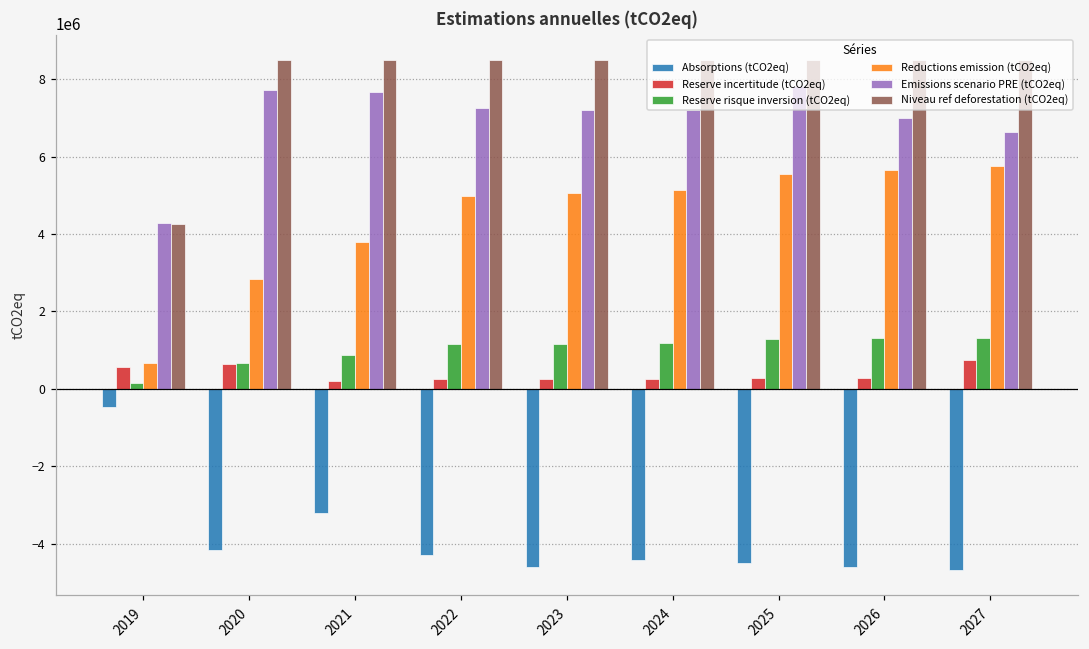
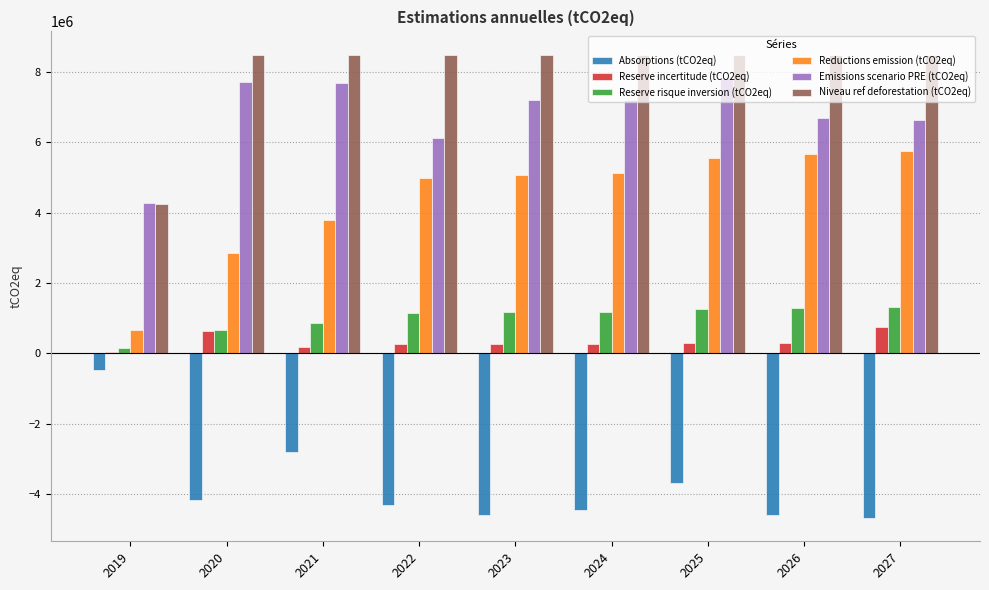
Reserve incertitude (tCO2eq), 2019: 600000 -> 0
Absorptions (tCO2eq), 2021: -3200000 -> -2800000
Emissions scenario PRE (tCO2eq), 2022: 7300000 -> 6100000
Absorptions (tCO2eq), 2025: -4500000 -> -3700000
Emissions scenario PRE (tCO2eq), 2026: 7000000 -> 6700000
